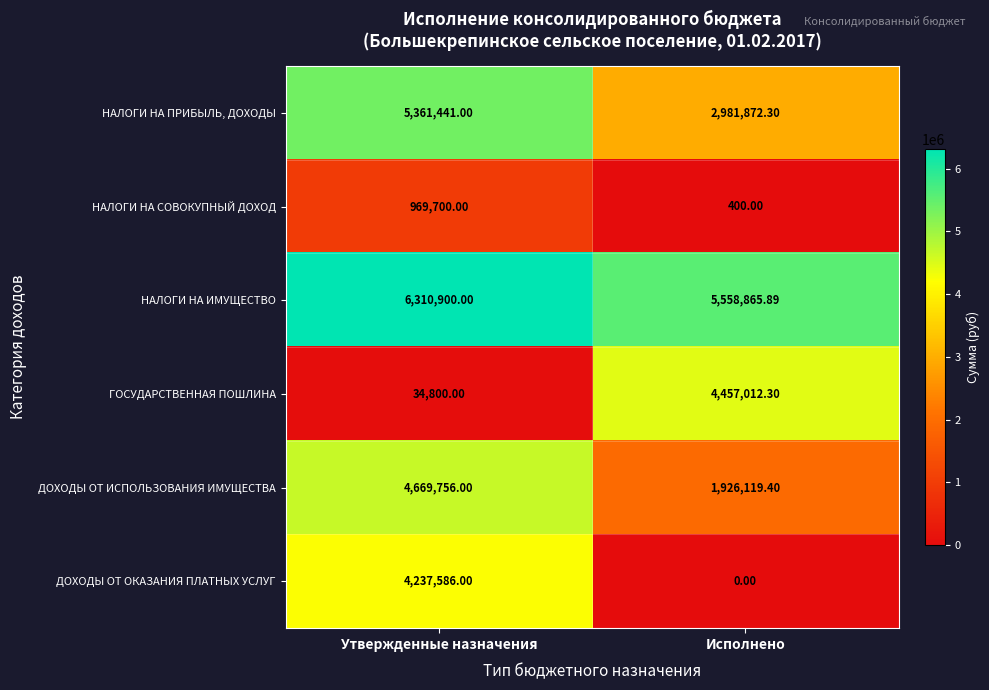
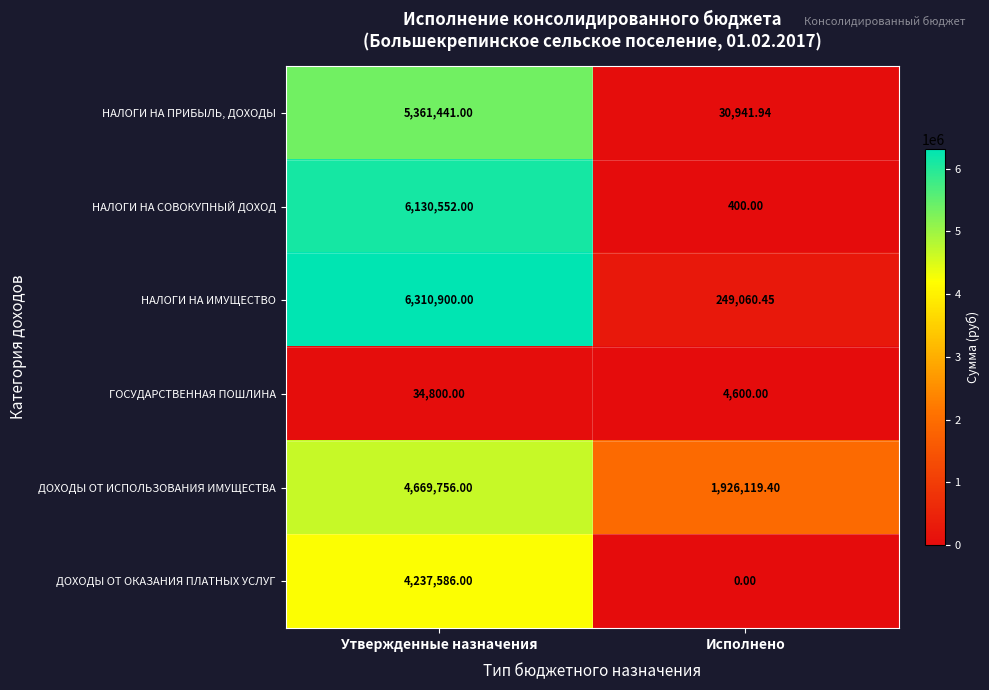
НАЛОГИ НА ПРИБЫЛЬ, ДОХОДЫ, Исполнено: 2,981,872.30 -> 30,941.94
НАЛОГИ НА СОВОКУПНЫЙ ДОХОД, Утвержденные назначения: 969,700.00 -> 6,130,552.00
НАЛОГИ НА ИМУЩЕСТВО, Исполнено: 5,558,865.89 -> 249,060.45
ГОСУДАРСТВЕННАЯ ПОШЛИНА, Исполнено: 4,457,012.30 -> 4,600.00
